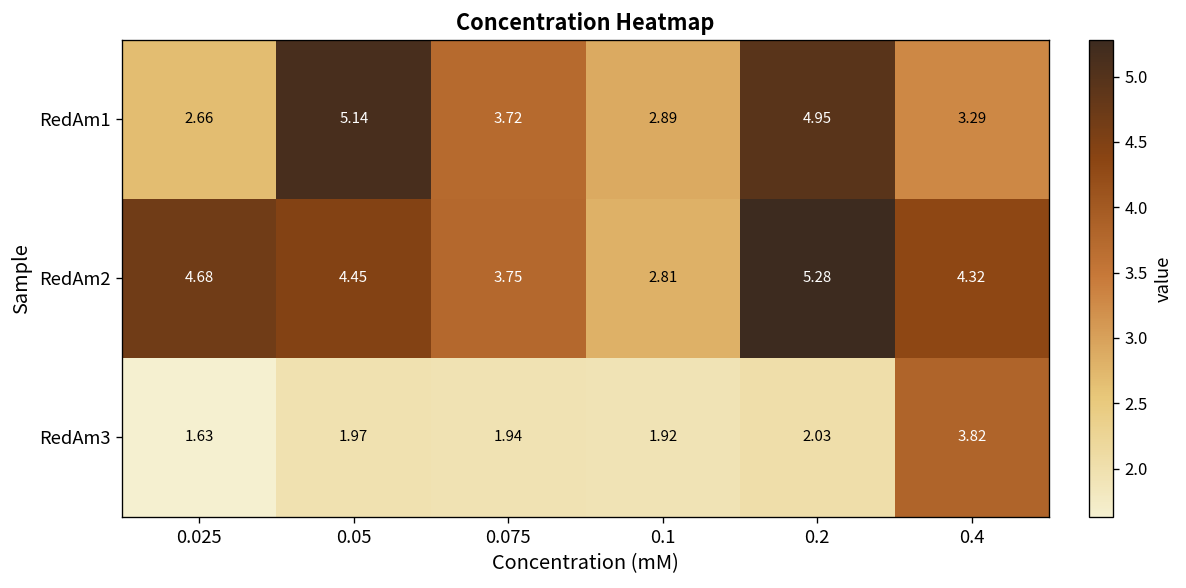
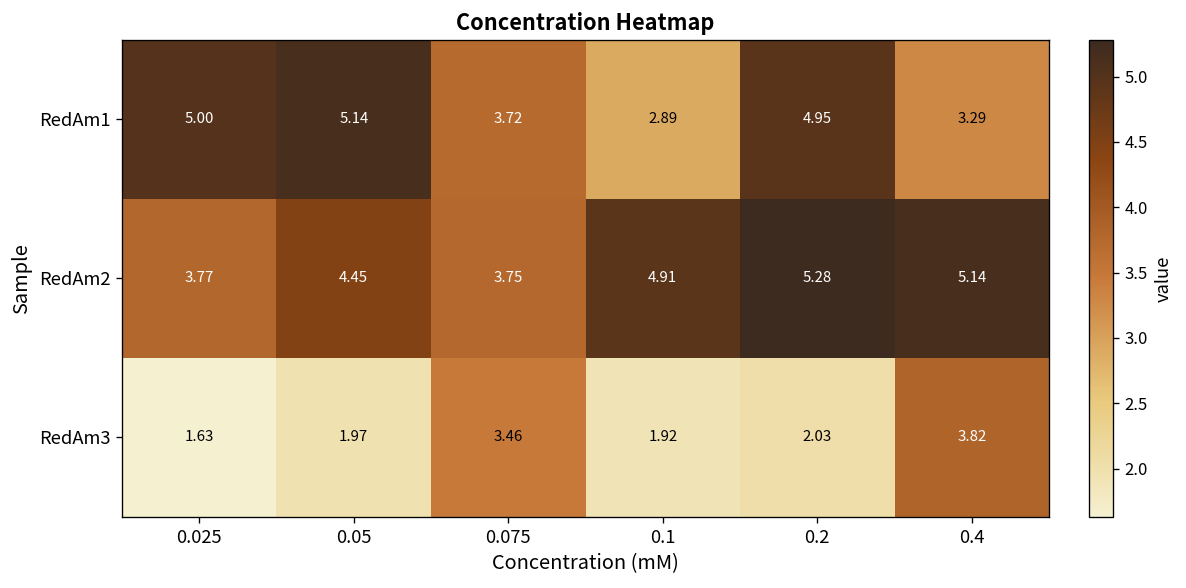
RedAm1, 0.025: 2.66 -> 5.00
RedAm2, 0.025: 4.68 -> 3.77
RedAm2, 0.1: 2.81 -> 4.91
RedAm2, 0.4: 4.32 -> 5.14
RedAm3, 0.075: 1.94 -> 3.46
